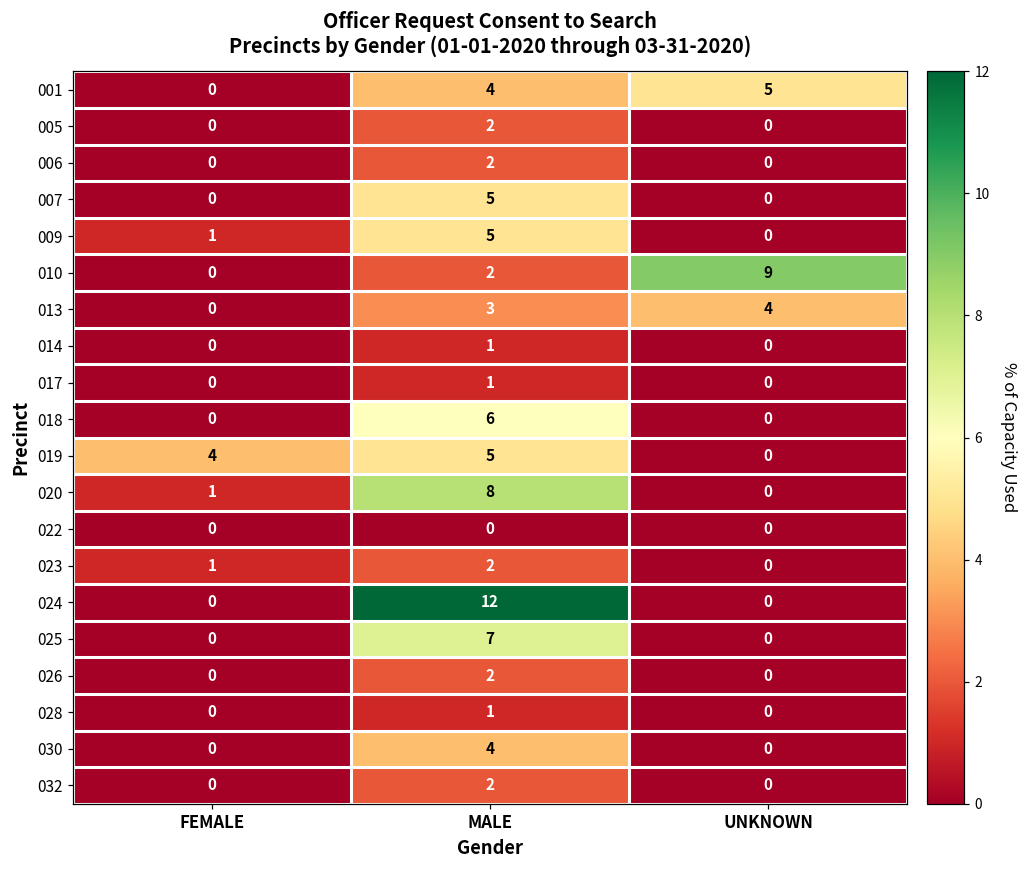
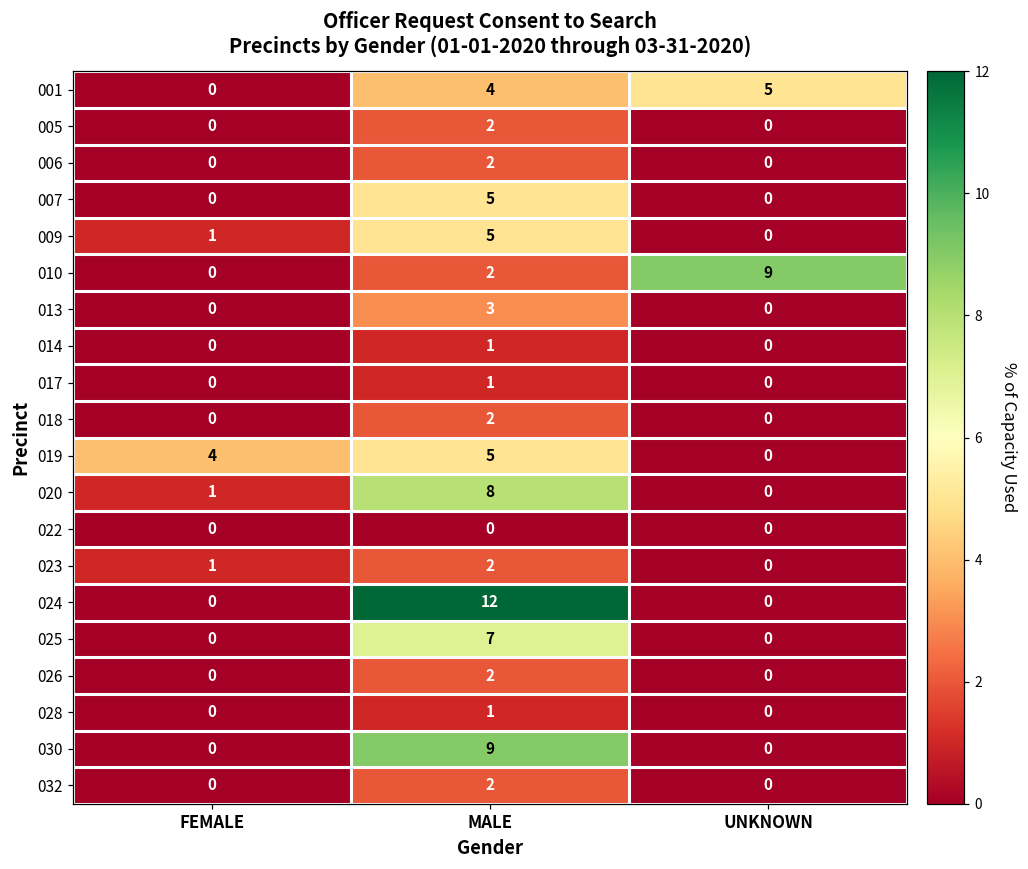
013, UNKNOWN: 4 -> 0
018, MALE: 6 -> 2
030, MALE: 4 -> 9
